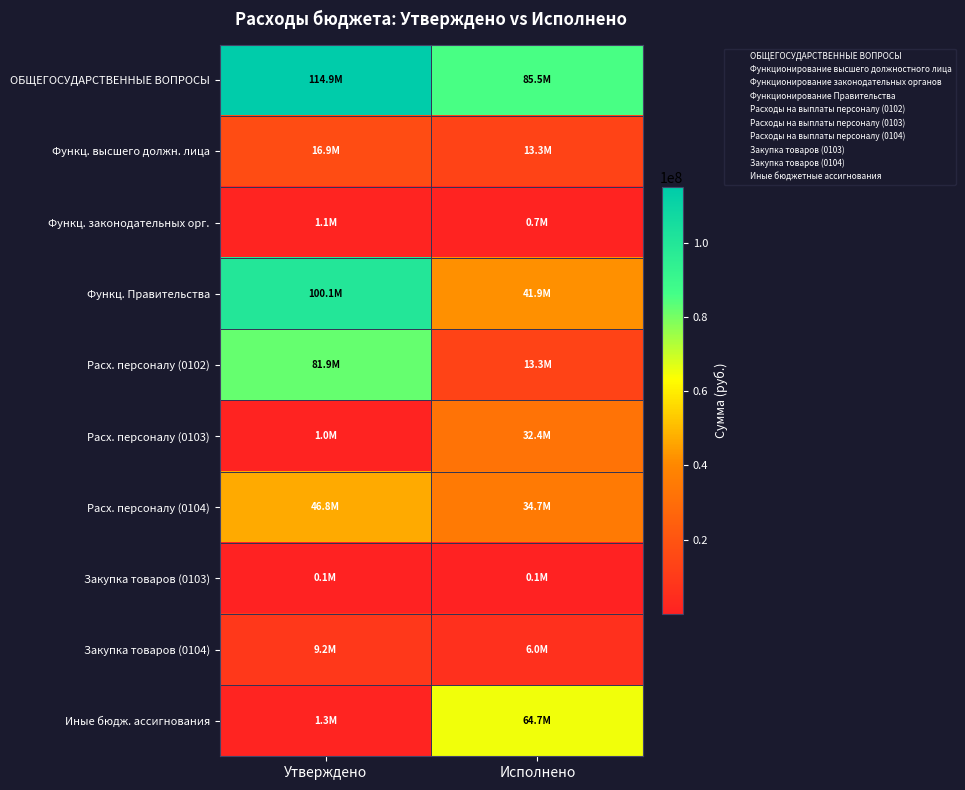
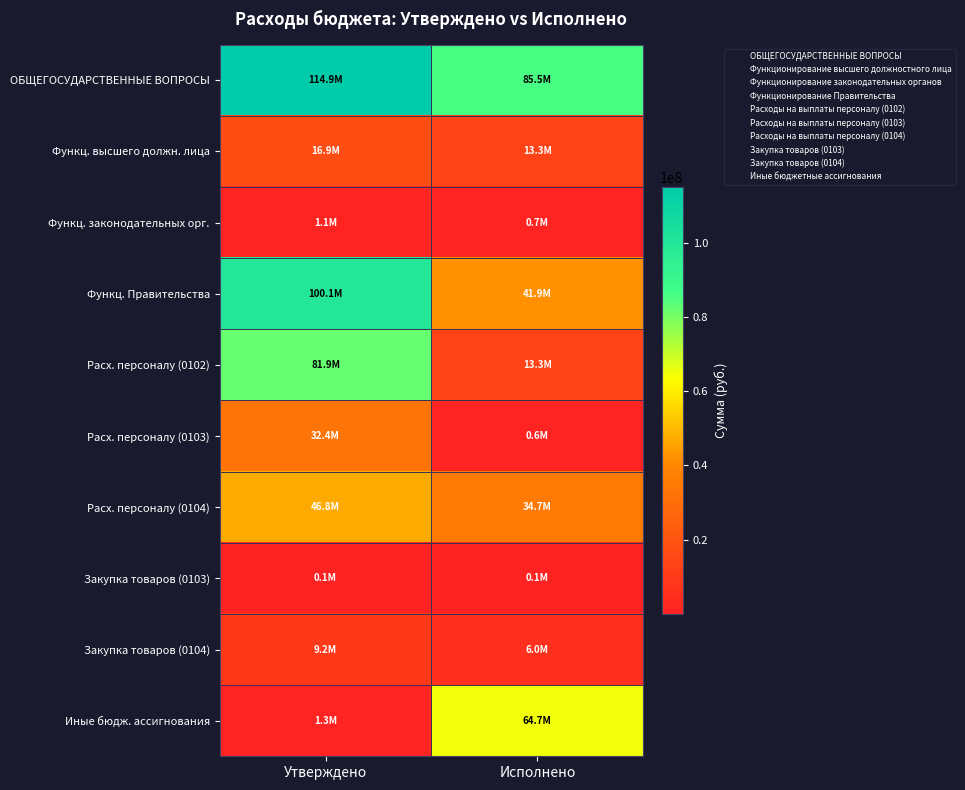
Расх. персоналу (0103), Утверждено: 1.0M -> 32.4M
Расх. персоналу (0103), Исполнено: 32.4M -> 0.6M
